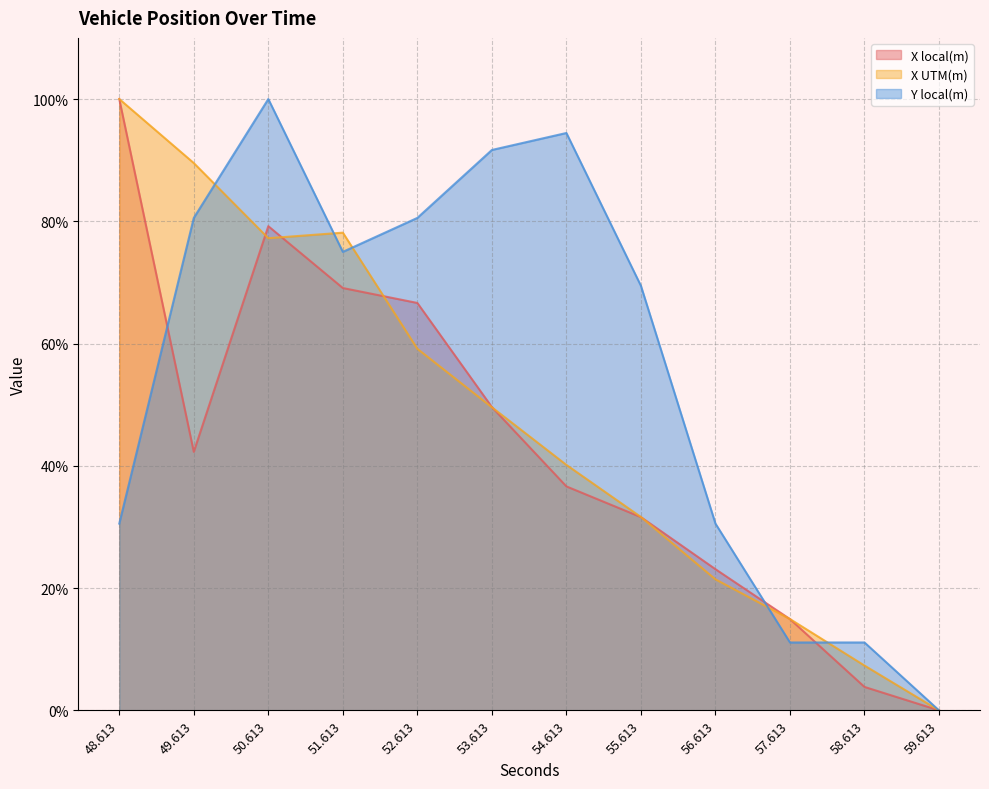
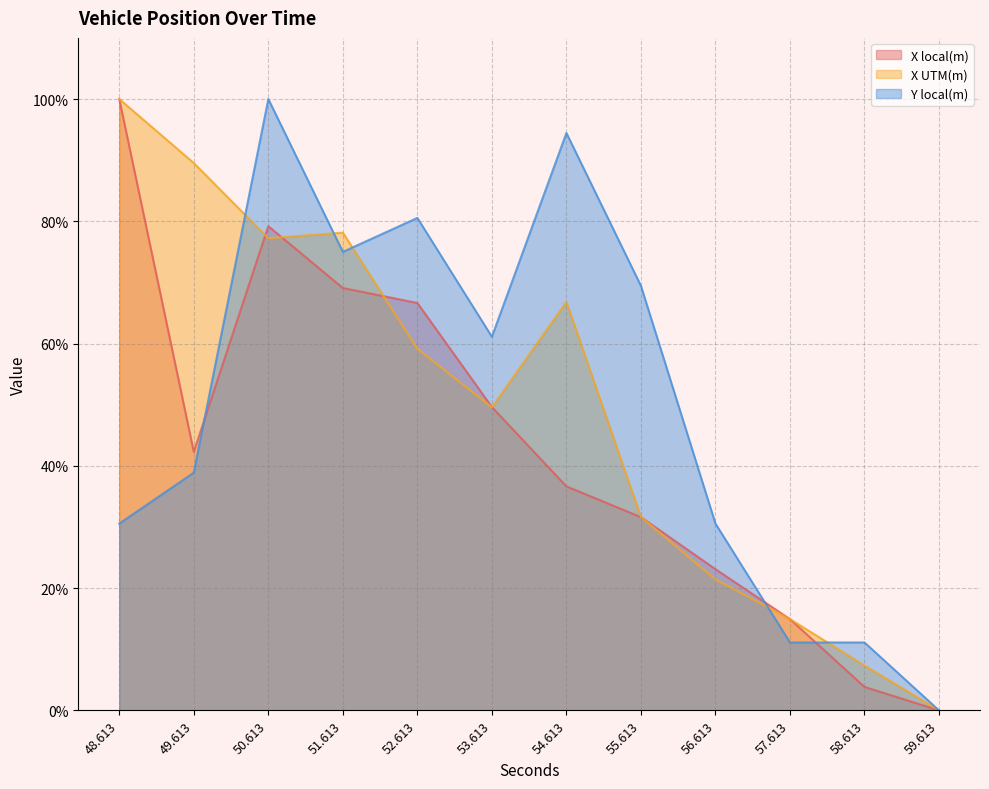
Y local(m), 49.613: 81% -> 39%
Y local(m), 53.613: 92% -> 61%
X UTM(m), 54.613: 40% -> 67%
